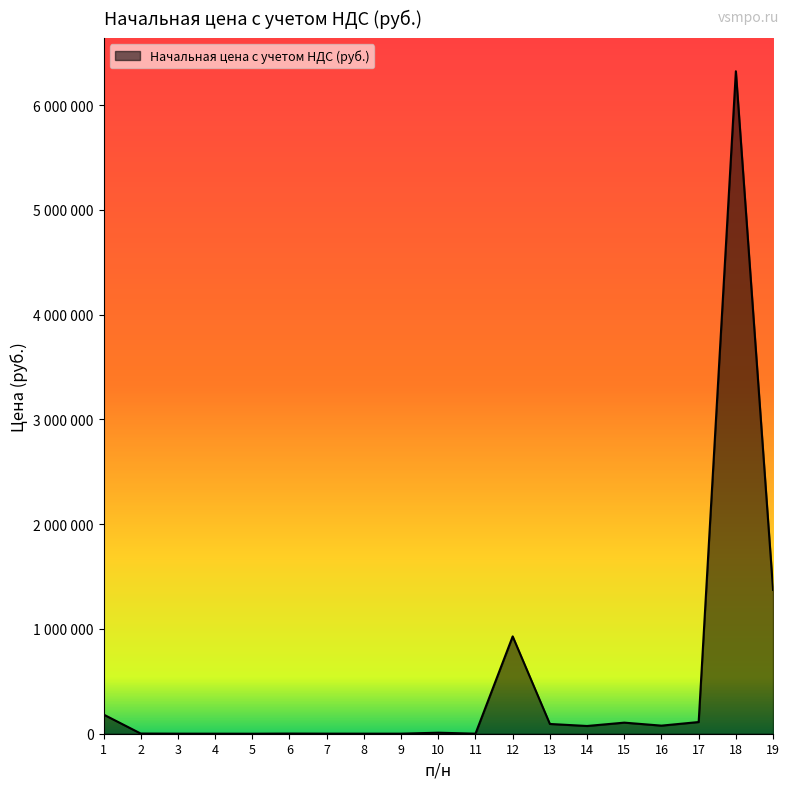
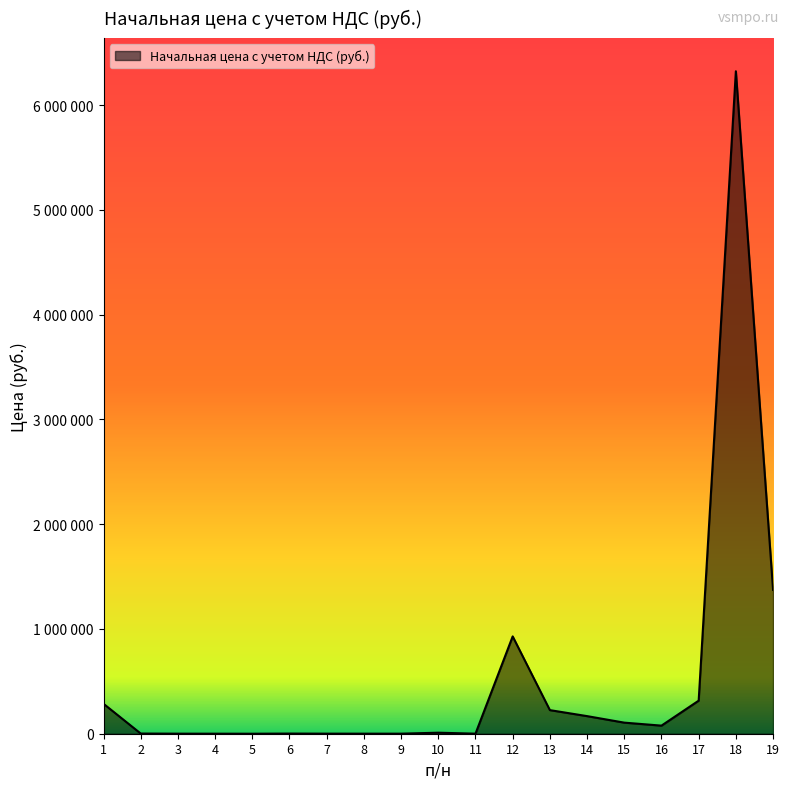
1: 180000 -> 290000
13: 90000 -> 230000
14: 70000 -> 170000
17: 110000 -> 320000
